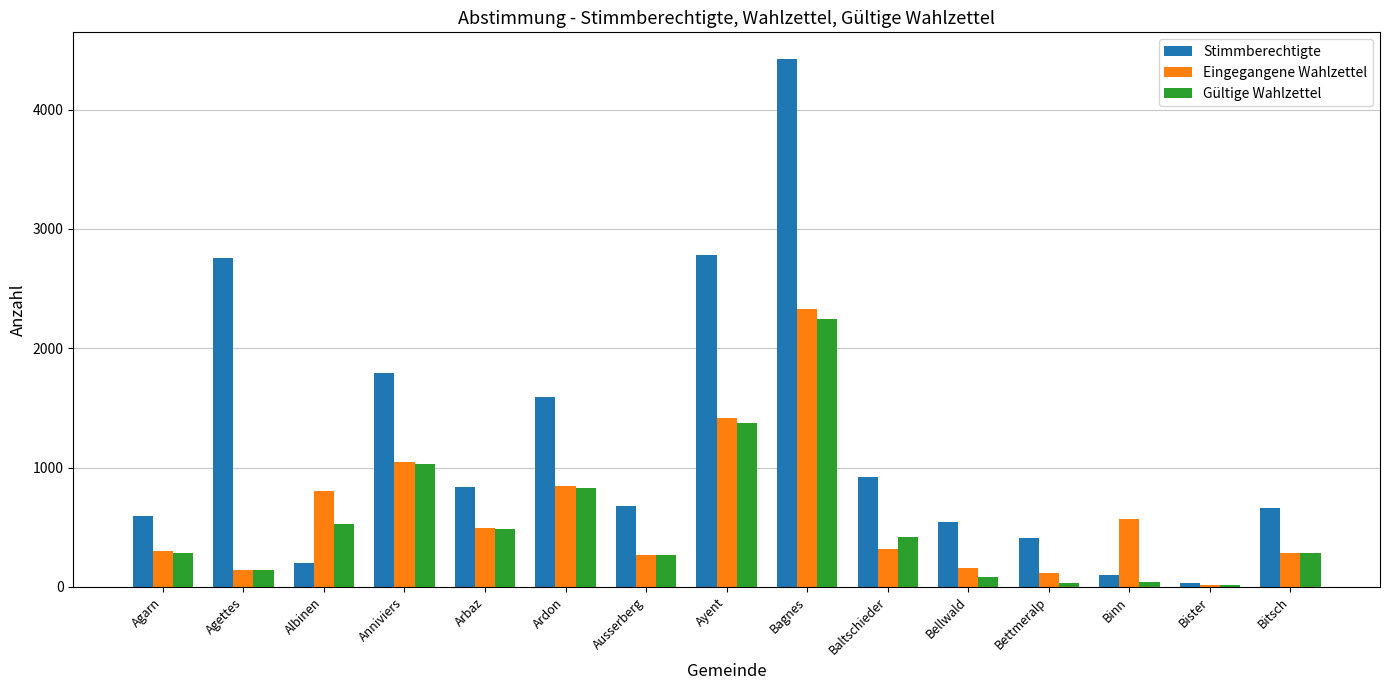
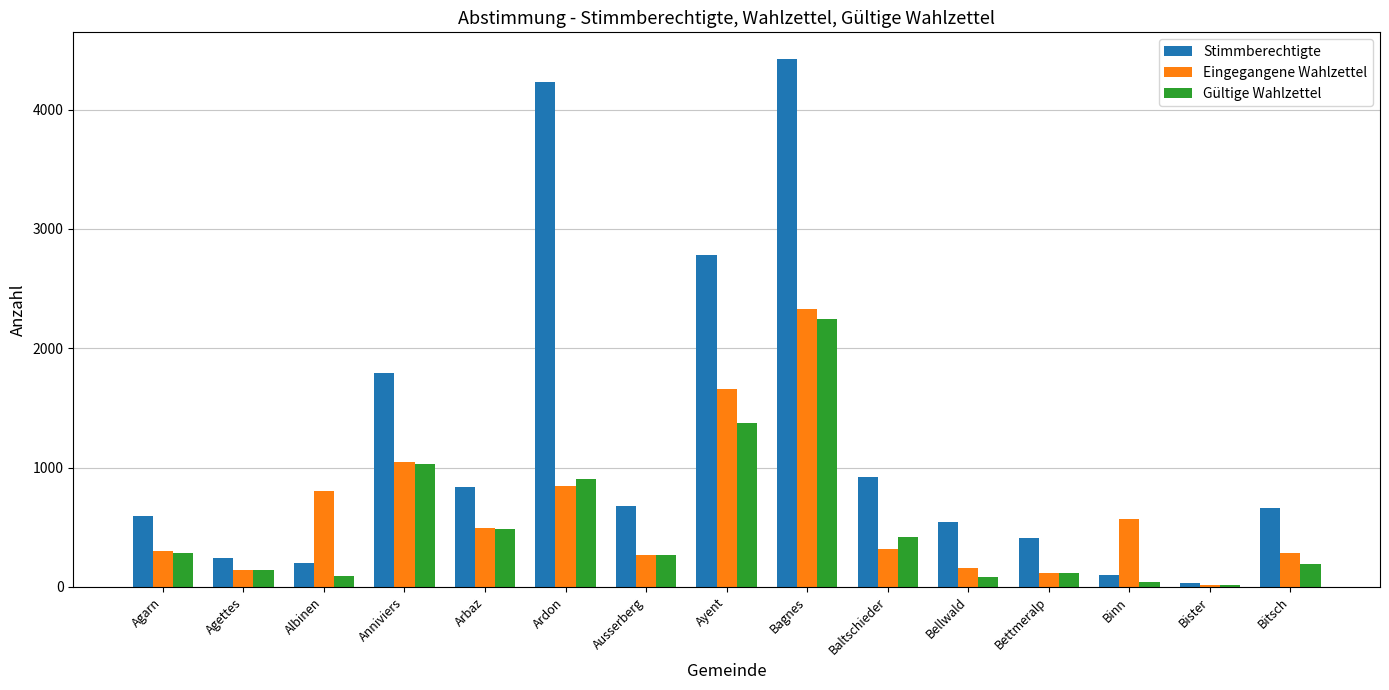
Stimmberechtigte, Agettes: 2760 -> 240
Gültige Wahlzettel, Albinen: 530 -> 90
Stimmberechtigte, Ardon: 1590 -> 4230
Gültige Wahlzettel, Ardon: 830 -> 910
Eingegangene Wahlzettel, Ayent: 1420 -> 1660
Gültige Wahlzettel, Bettmeralp: 40 -> 120
Gültige Wahlzettel, Bitsch: 280 -> 190
